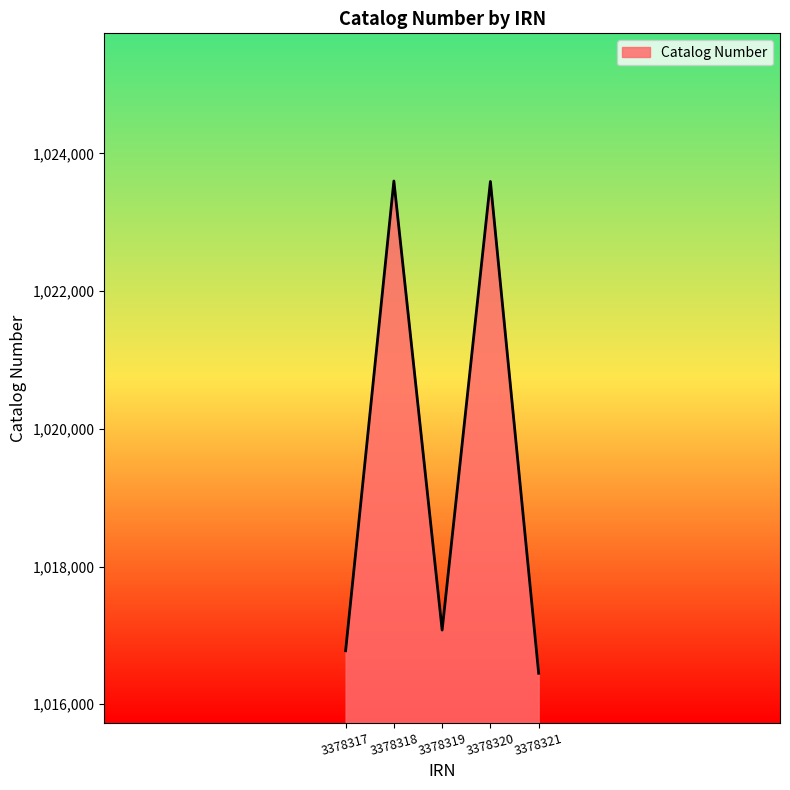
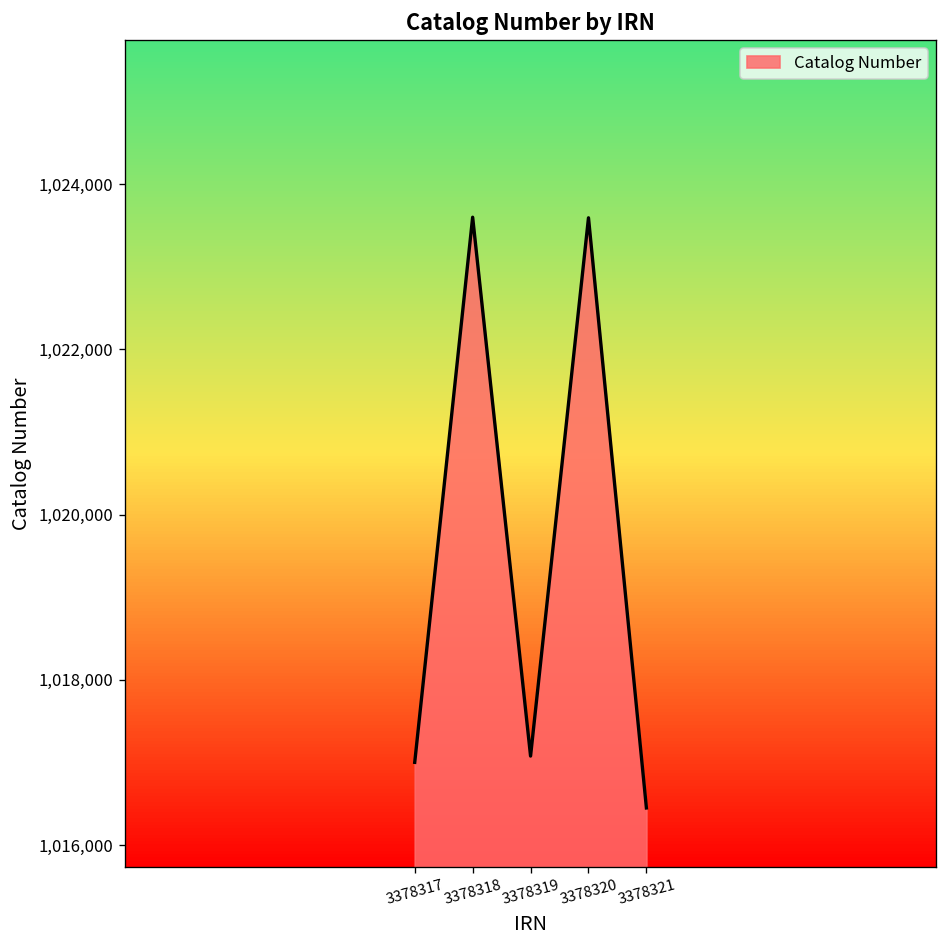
3378317: 1,016,800 -> 1,017,000
